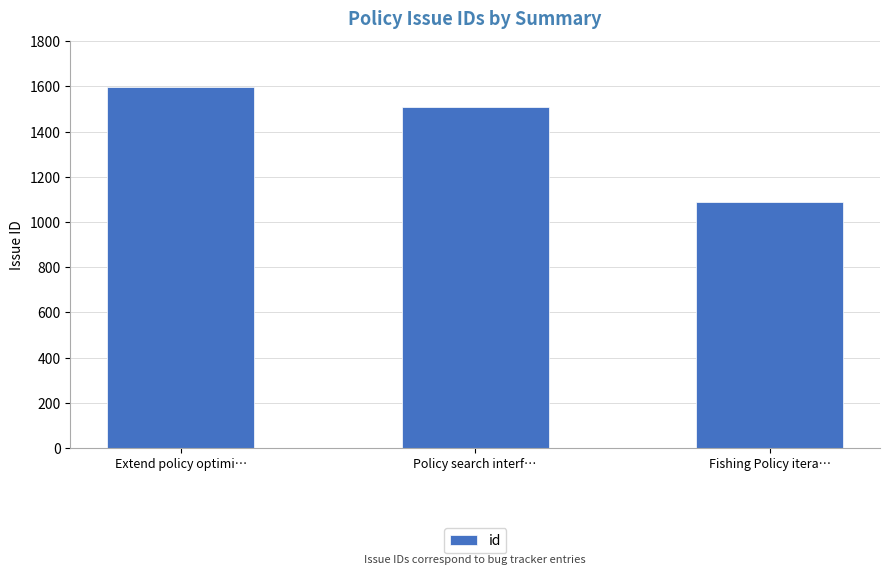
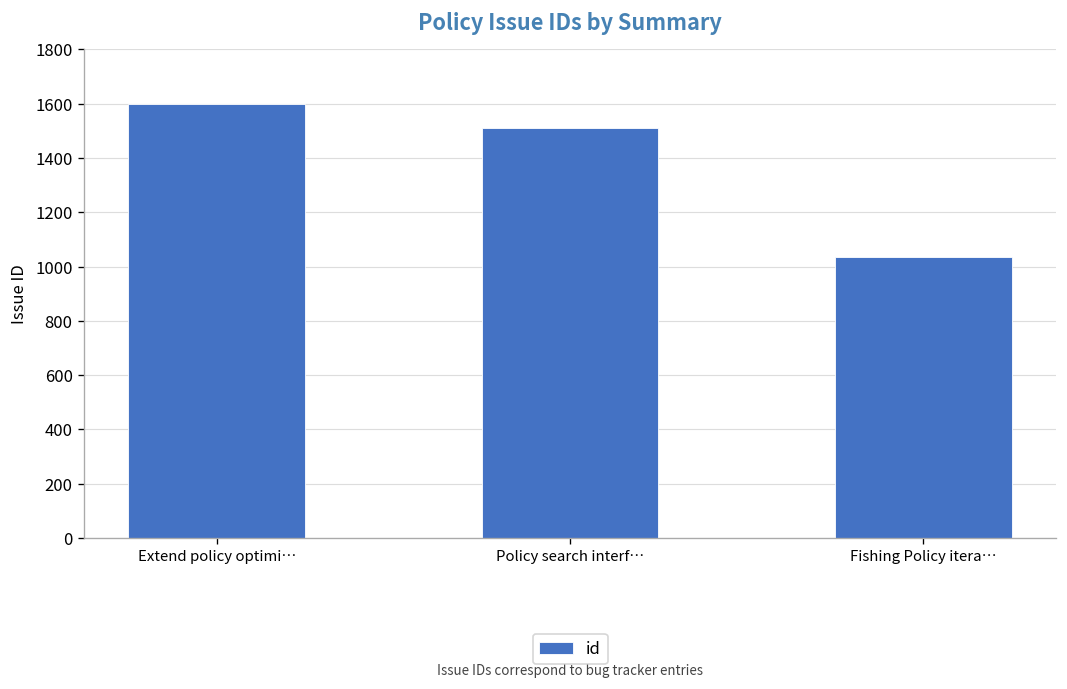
Fishing Policy itera…: 1090 -> 1040
